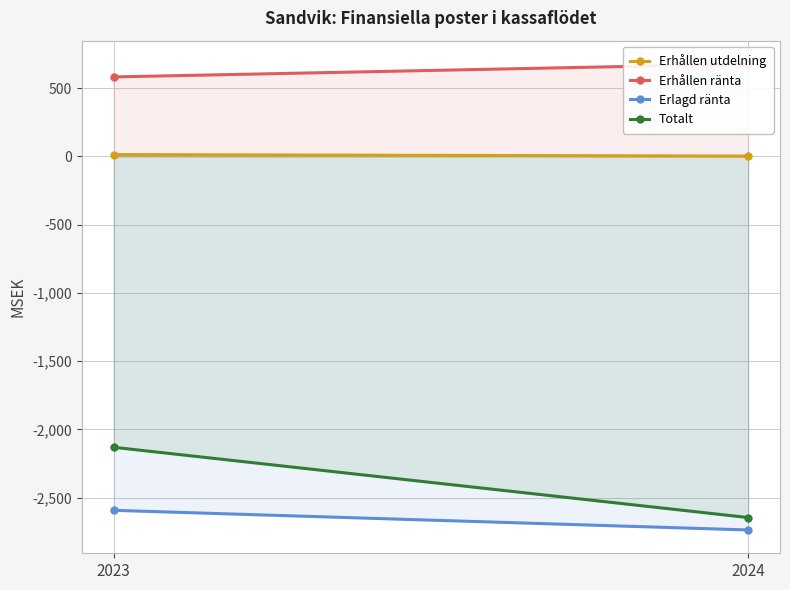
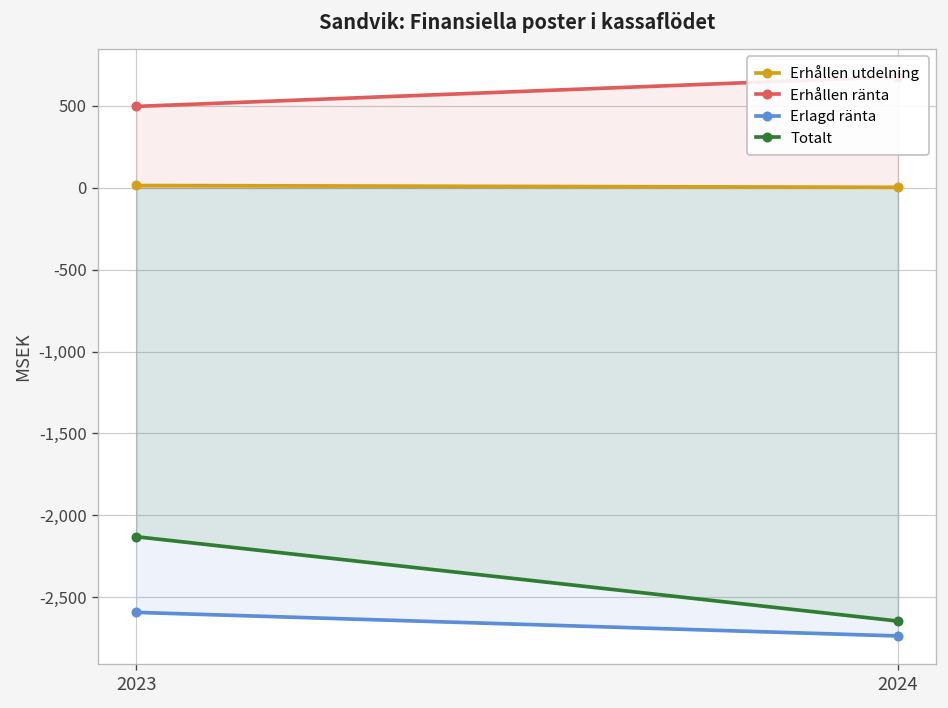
Erhållen ränta, 2023: 580 -> 500
